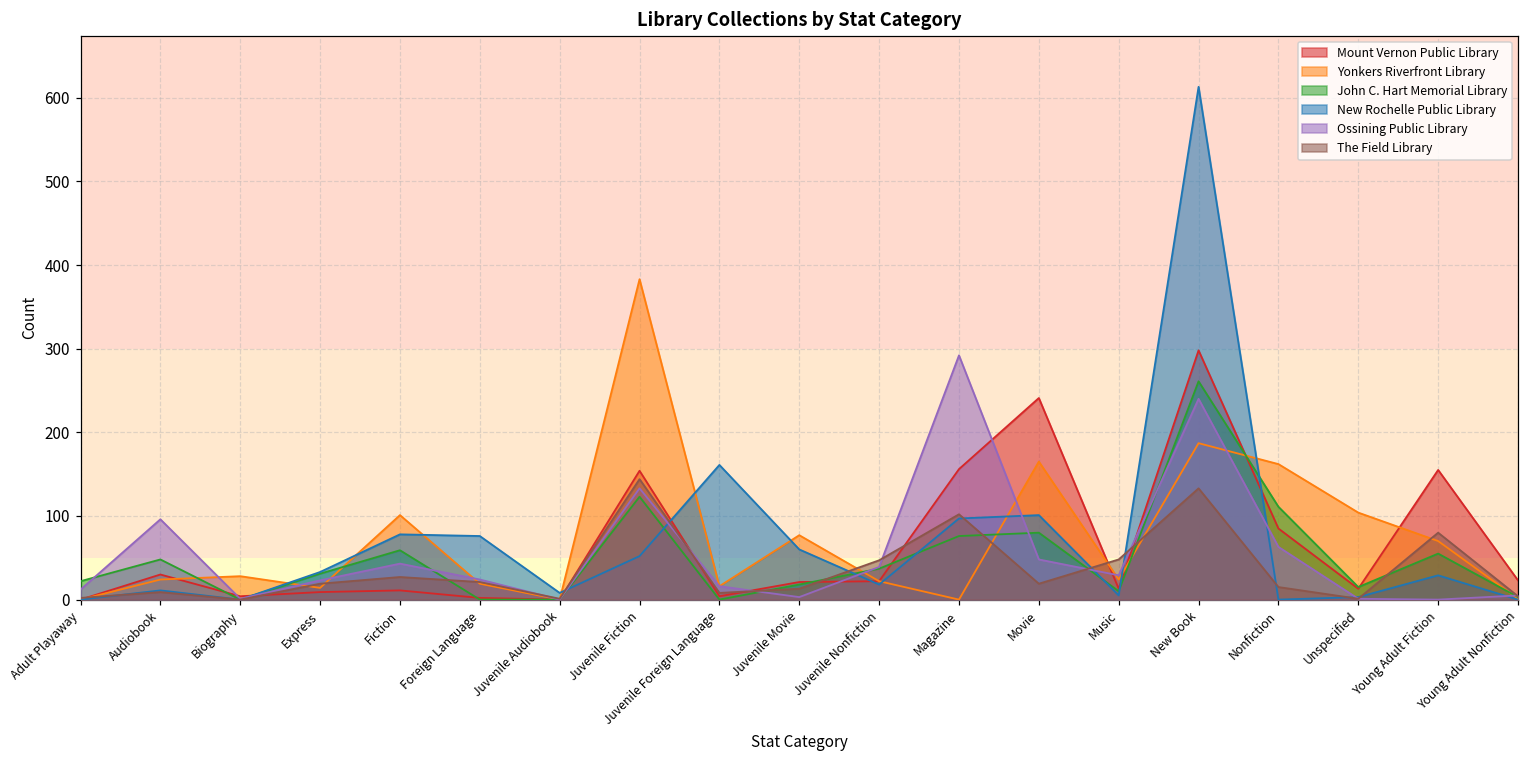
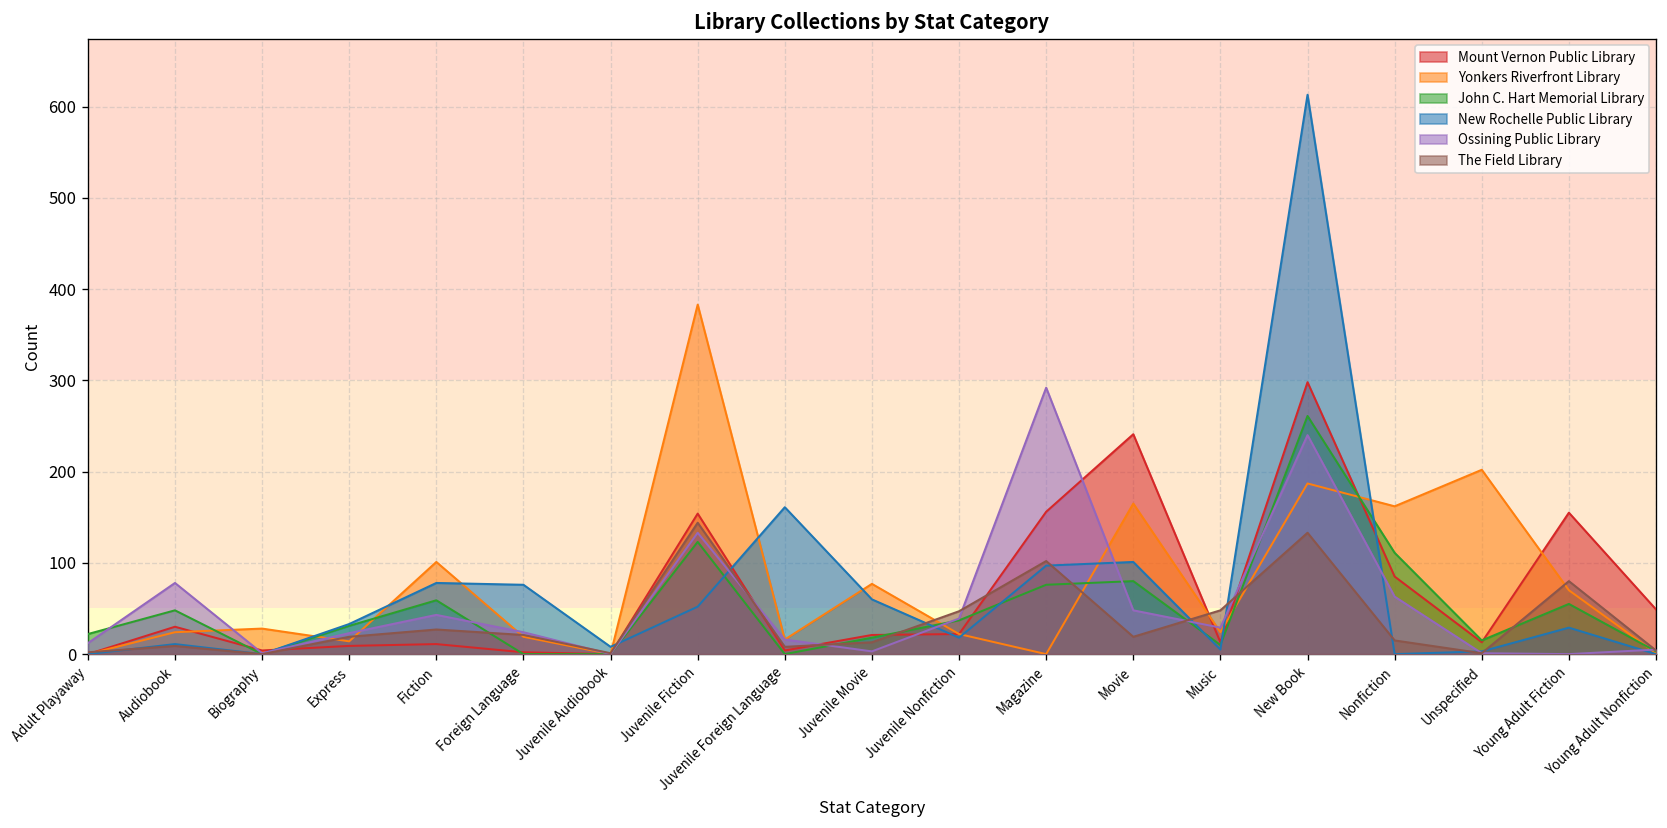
Ossining Public Library, Audiobook: 100 -> 80
Yonkers Riverfront Library, Unspecified: 100 -> 200
Mount Vernon Public Library, Young Adult Nonfiction: 20 -> 50
